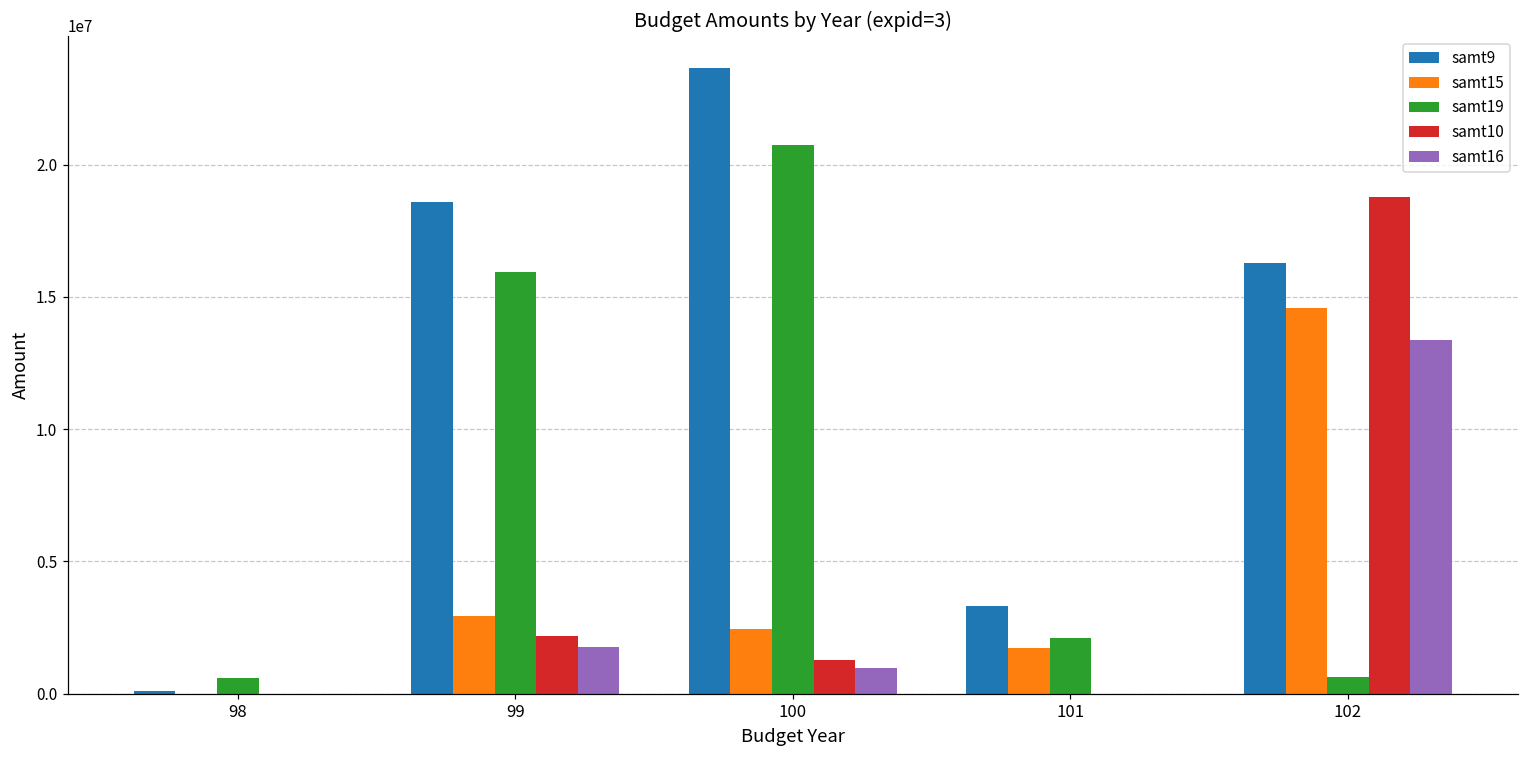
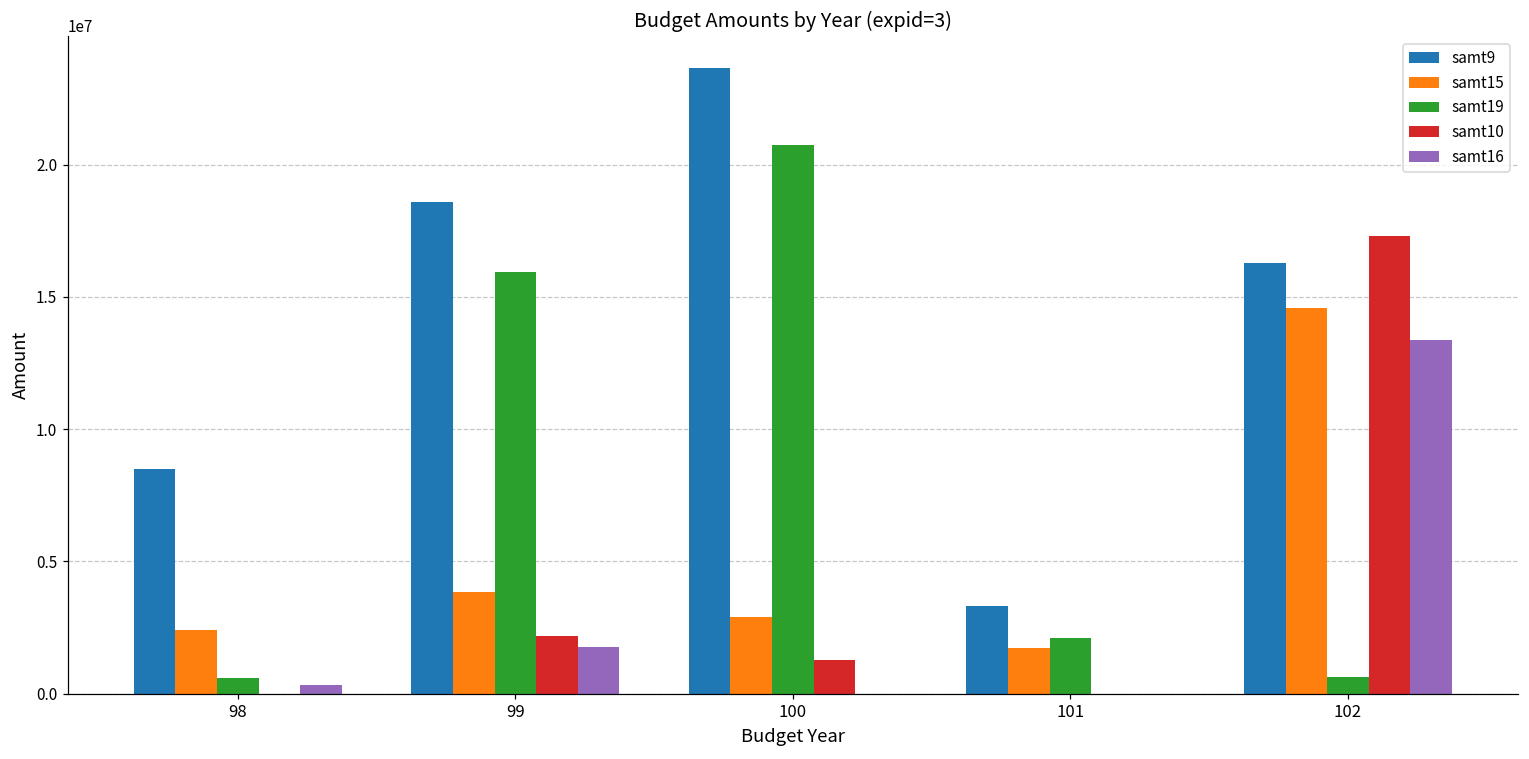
samt9, 98: 100000 -> 8500000
samt15, 98: 0 -> 2400000
samt16, 98: 0 -> 300000
samt15, 99: 2900000 -> 3800000
samt15, 100: 2400000 -> 2900000
samt16, 100: 1000000 -> 0
samt10, 102: 18800000 -> 17300000
